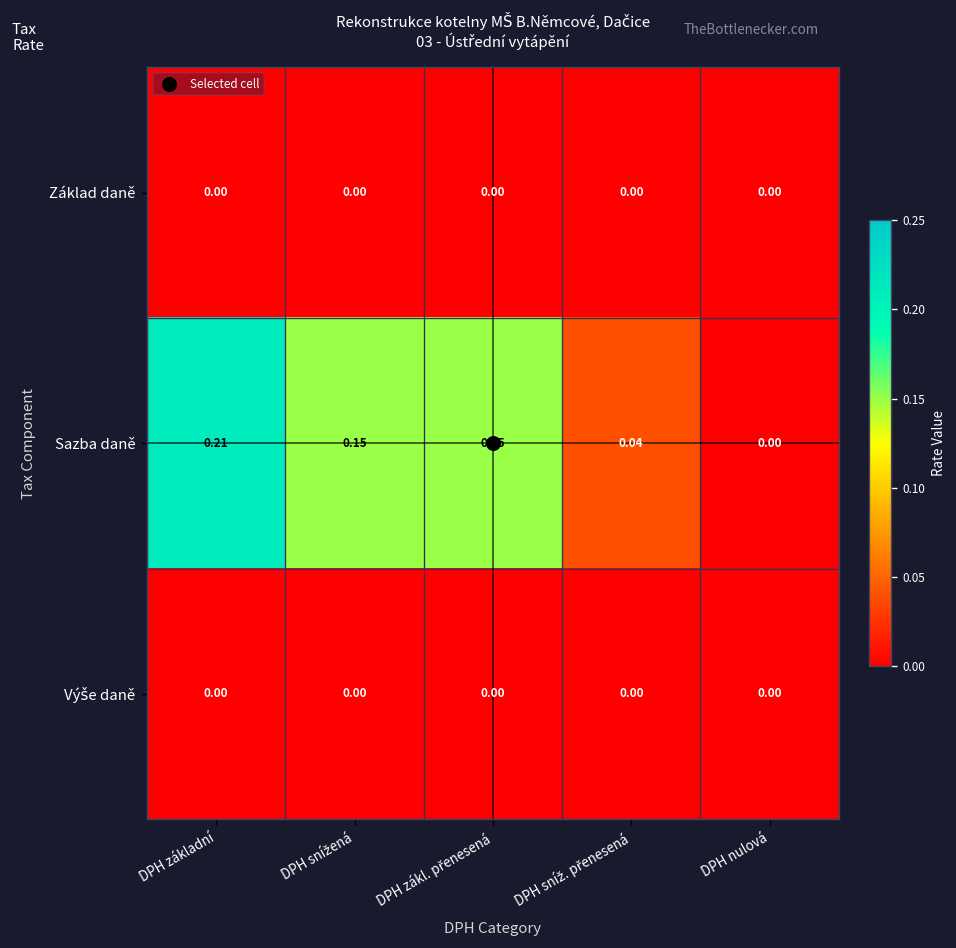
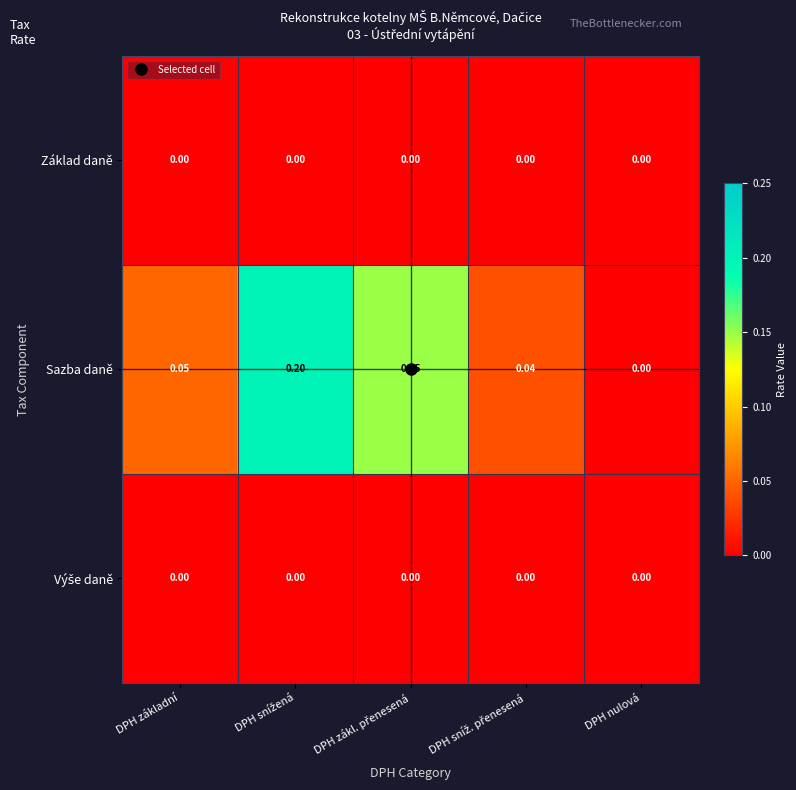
Sazba daně, DPH základní: 0.21 -> 0.05
Sazba daně, DPH snížená: 0.15 -> 0.20
